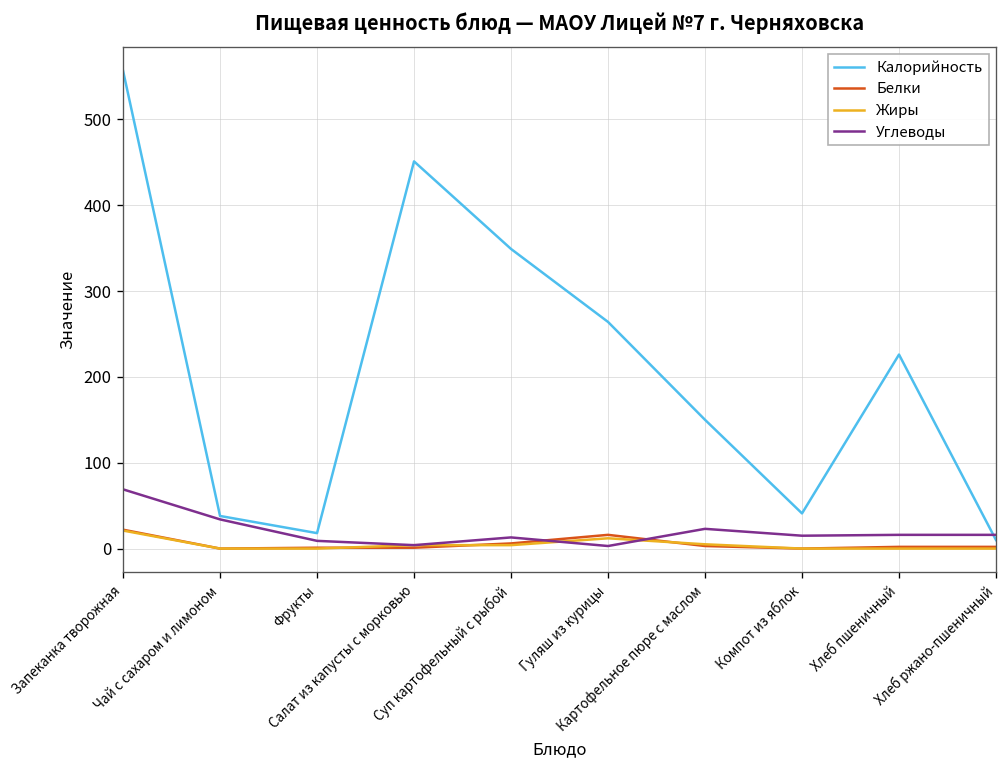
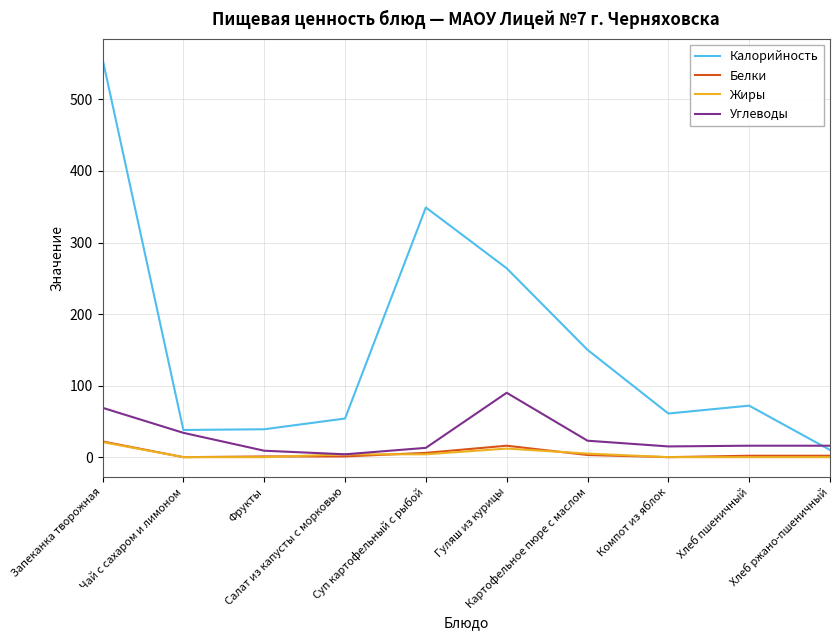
Калорийность, Фрукты: 20 -> 40
Калорийность, Салат из капусты с морковью: 450 -> 50
Углеводы, Гуляш из курицы: 0 -> 90
Калорийность, Компот из яблок: 40 -> 60
Калорийность, Хлеб пшеничный: 230 -> 70
